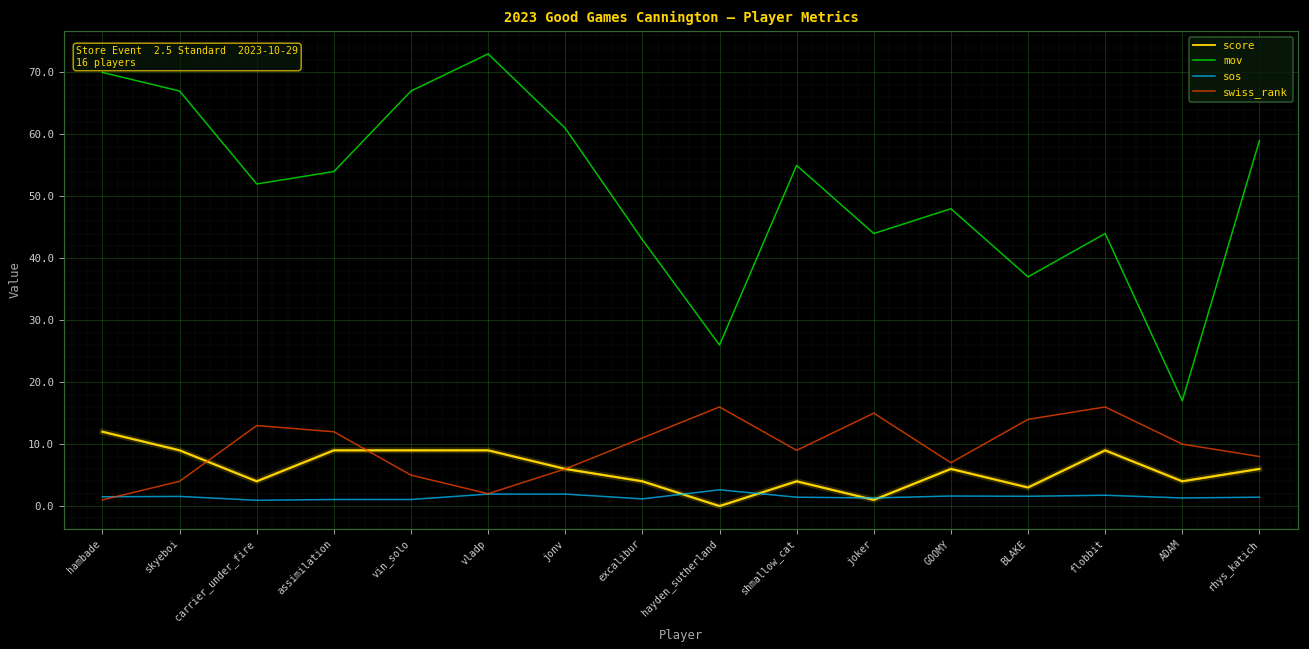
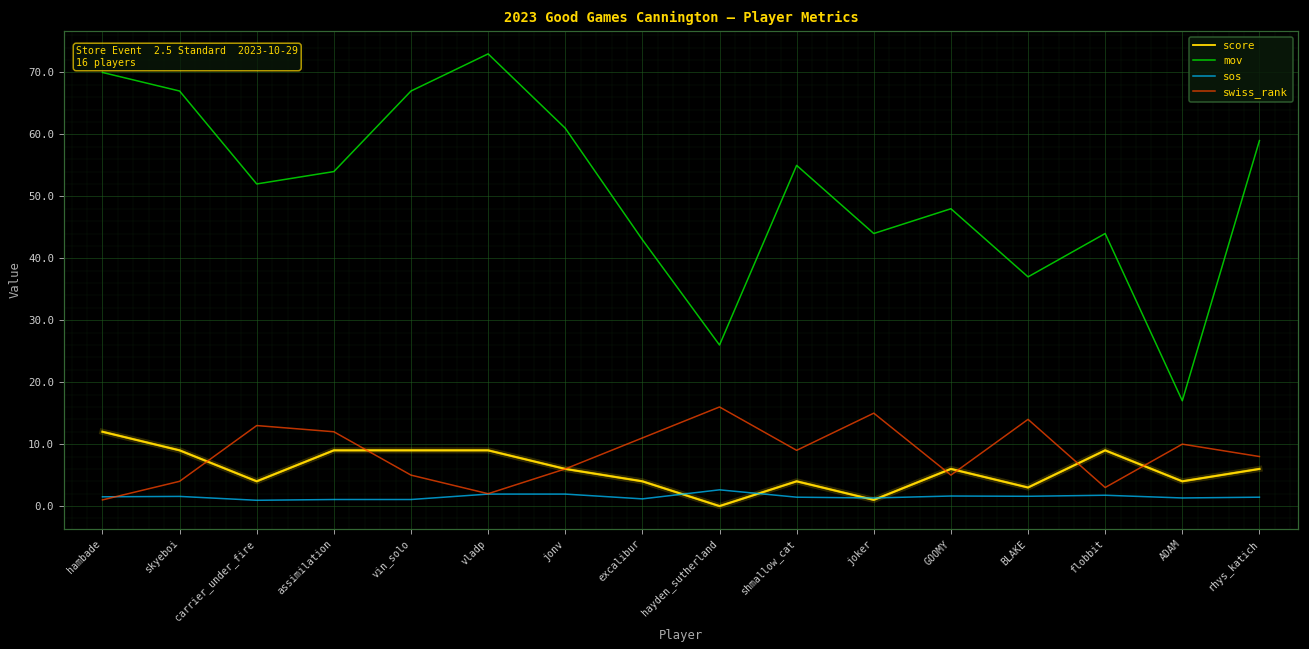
swiss_rank, GOOMY: 7 -> 5
swiss_rank, flobbit: 16 -> 3
